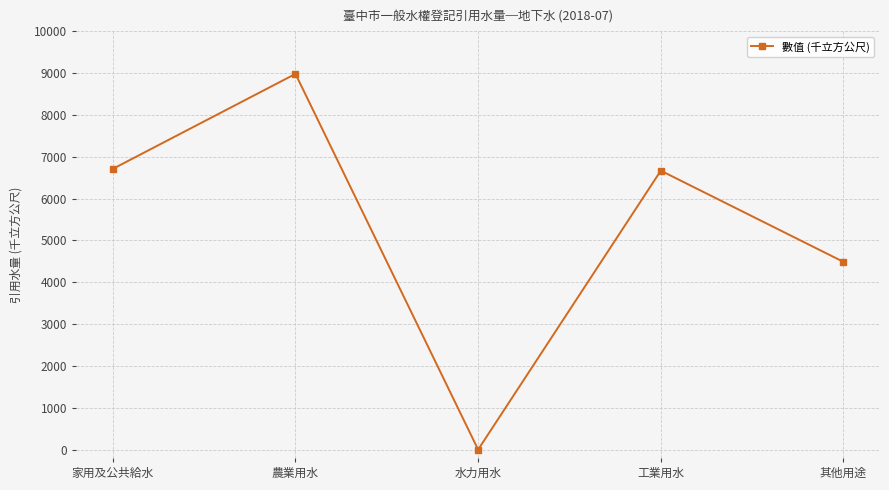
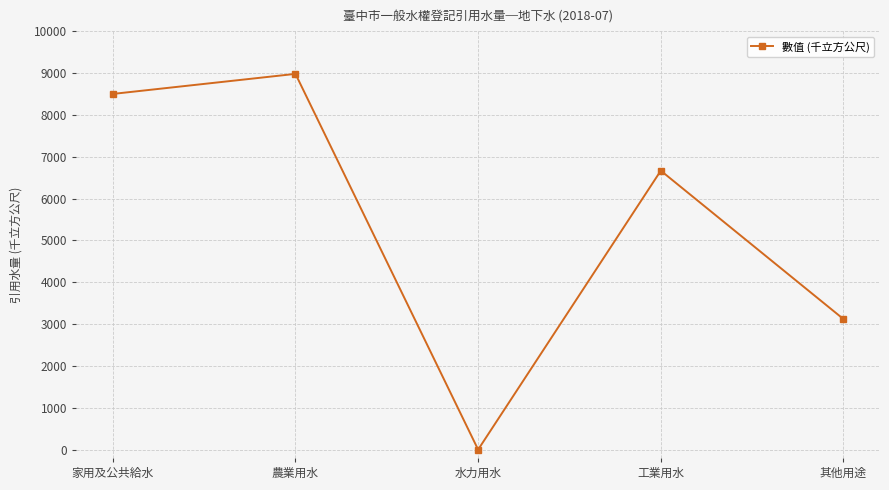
家用及公共給水: 6700 -> 8500
其他用途: 4500 -> 3100
